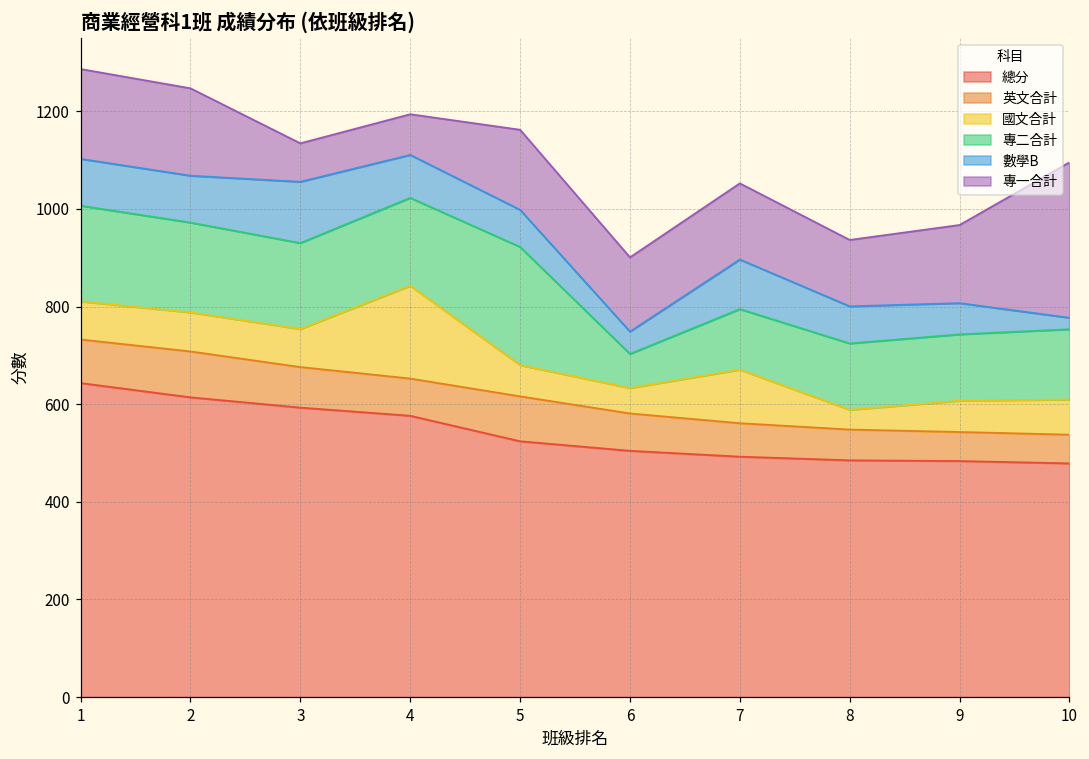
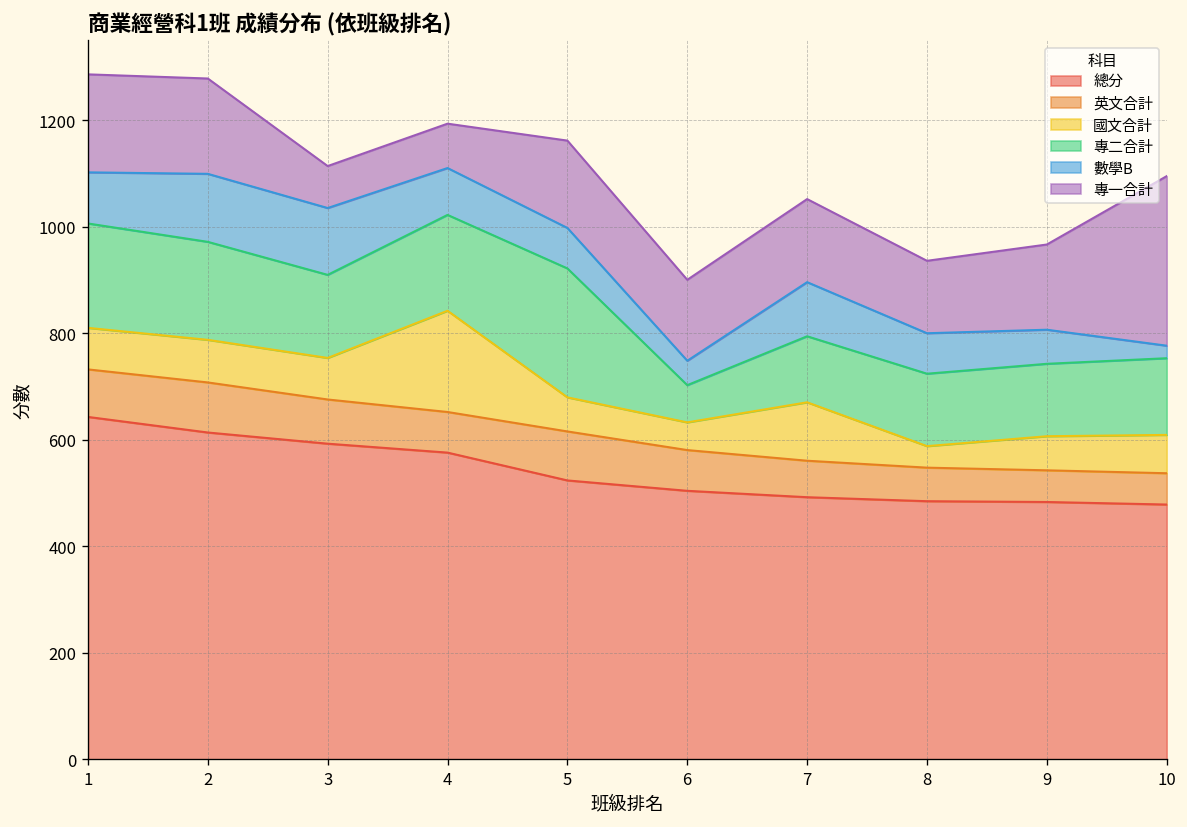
數學B, 2: 100 -> 130
專二合計, 3: 180 -> 160
